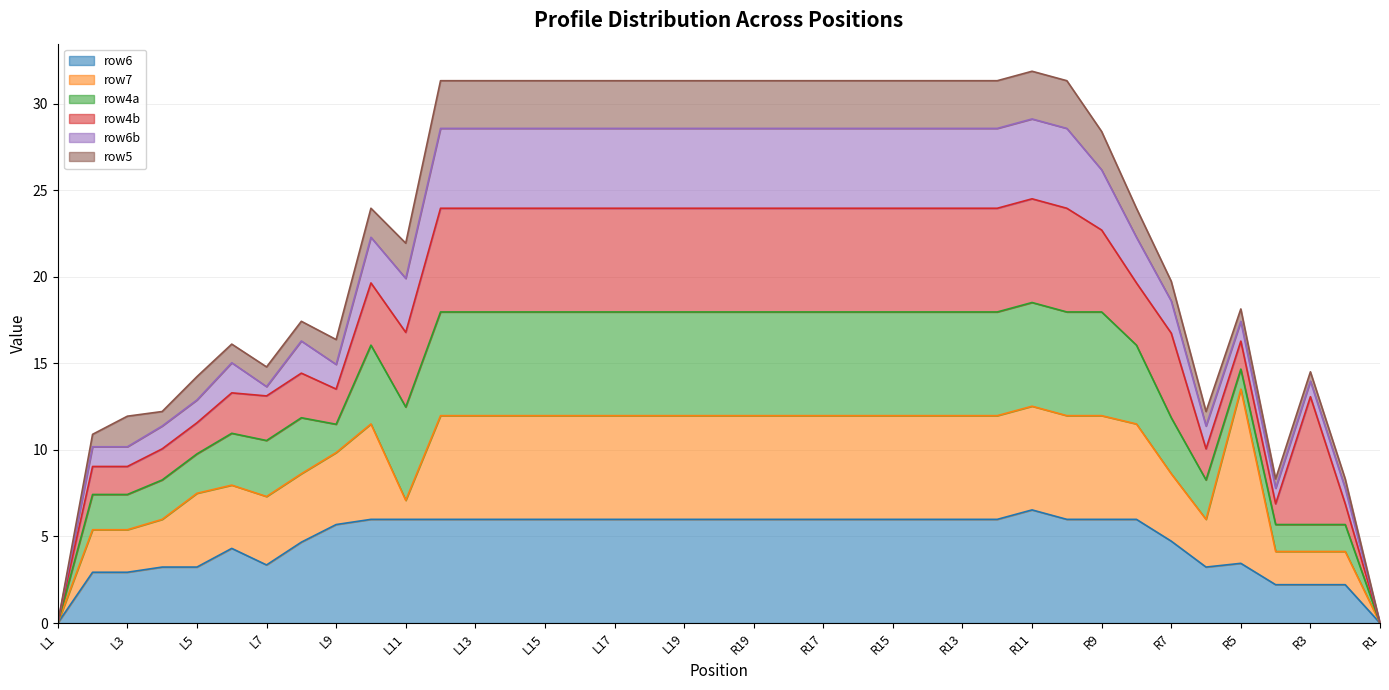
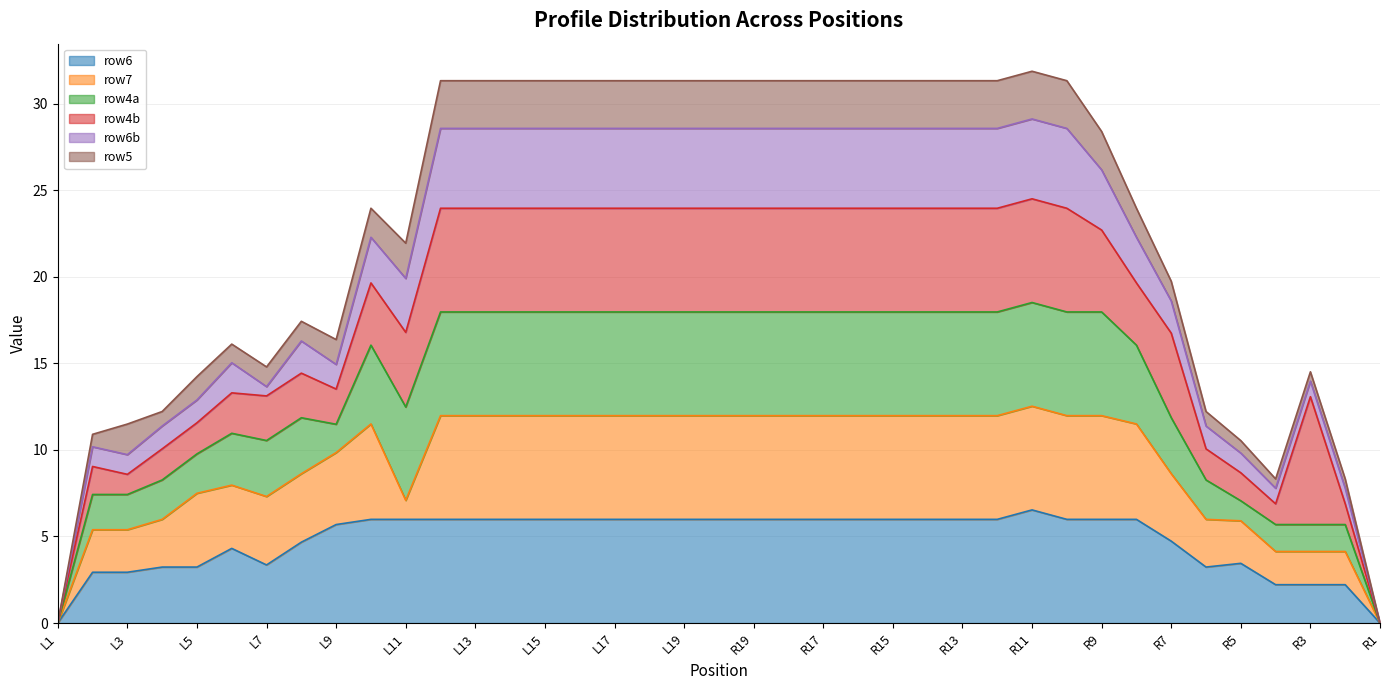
row4b, L3: 1.6 -> 1.2
row7, R5: 10.1 -> 2.5
